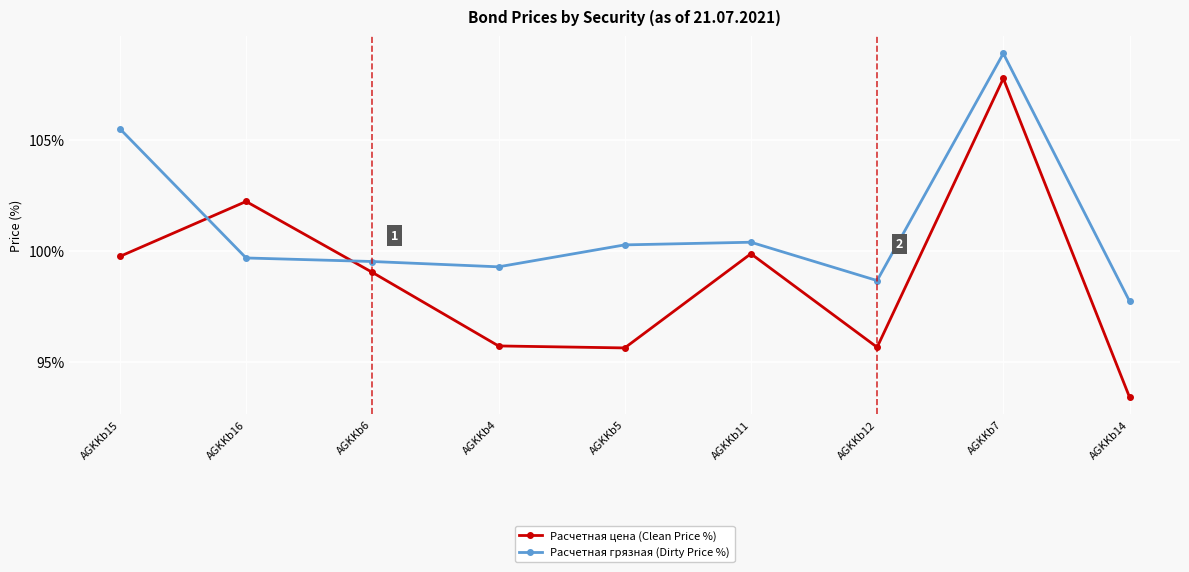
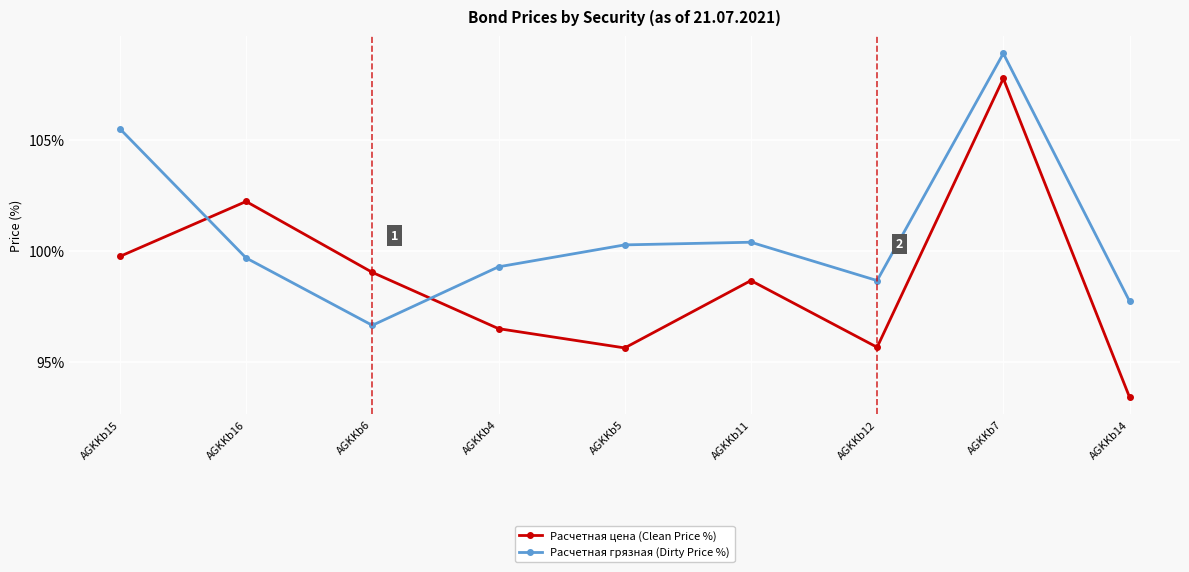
Расчетная грязная (Dirty Price %), AGKKb6: 99.5% -> 96.6%
Расчетная цена (Clean Price %), AGKKb4: 95.7% -> 96.5%
Расчетная цена (Clean Price %), AGKKb11: 99.9% -> 98.7%
